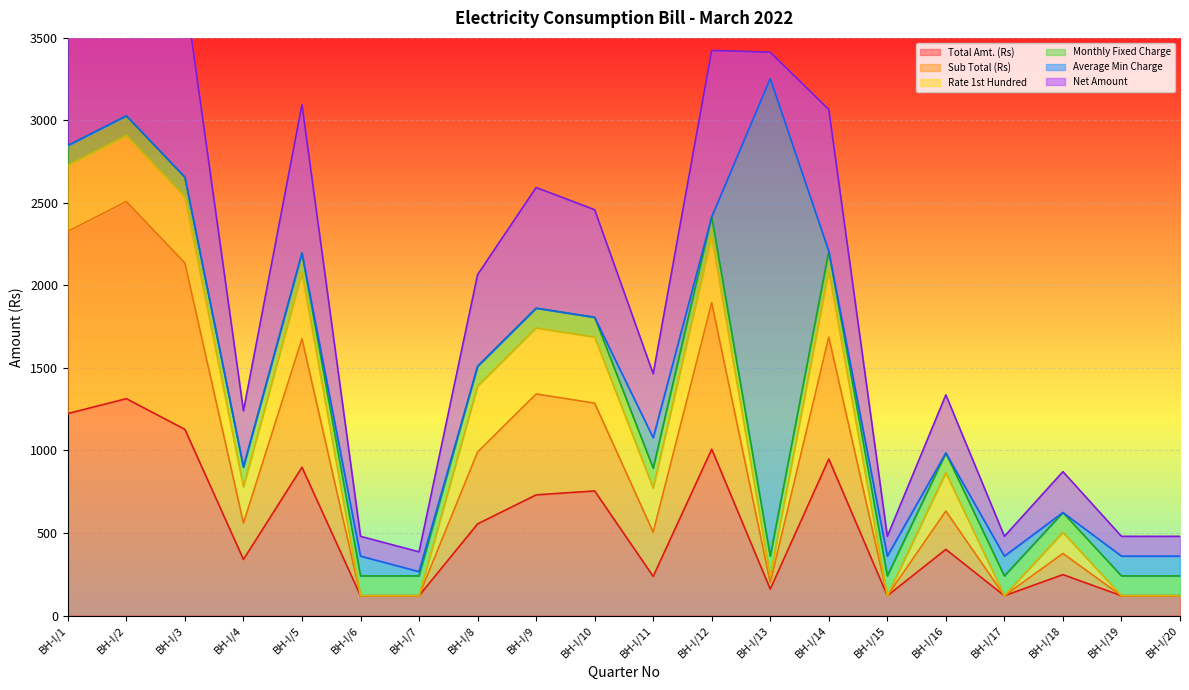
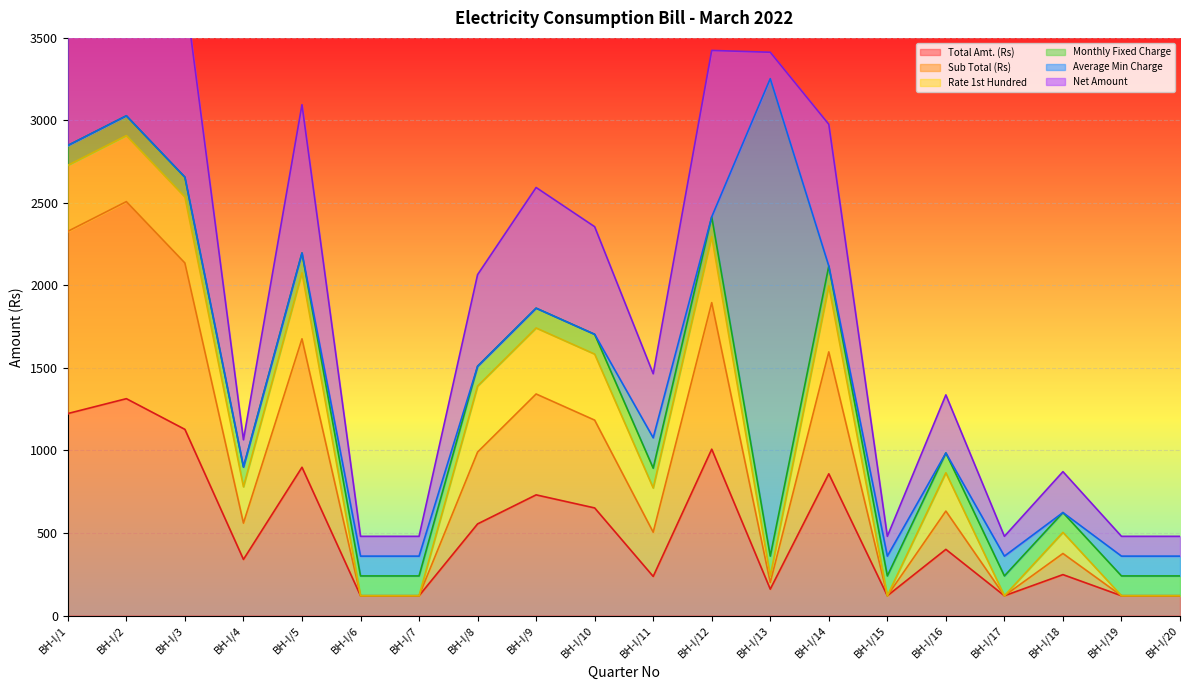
Net Amount, BH-I/4: 340 -> 170
Average Min Charge, BH-I/7: 30 -> 120
Total Amt. (Rs), BH-I/10: 760 -> 650
Total Amt. (Rs), BH-I/14: 950 -> 860
